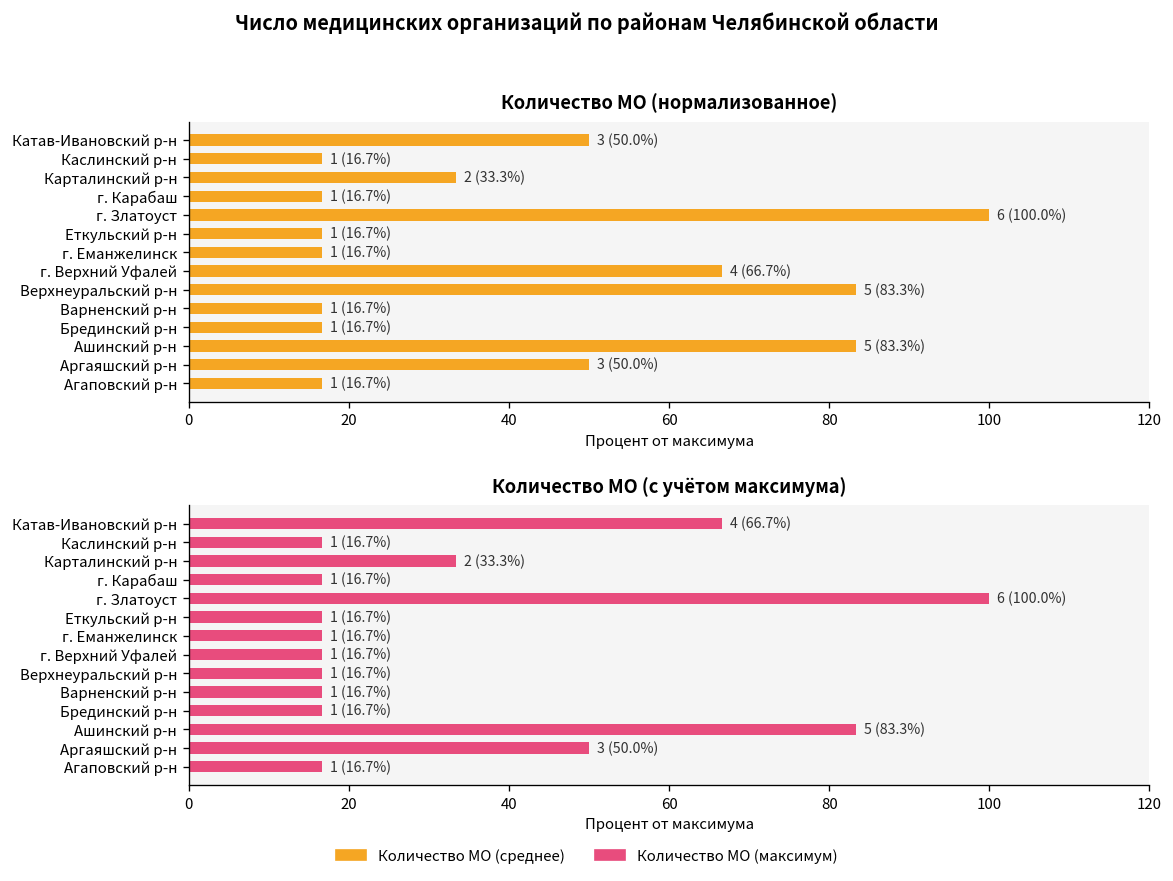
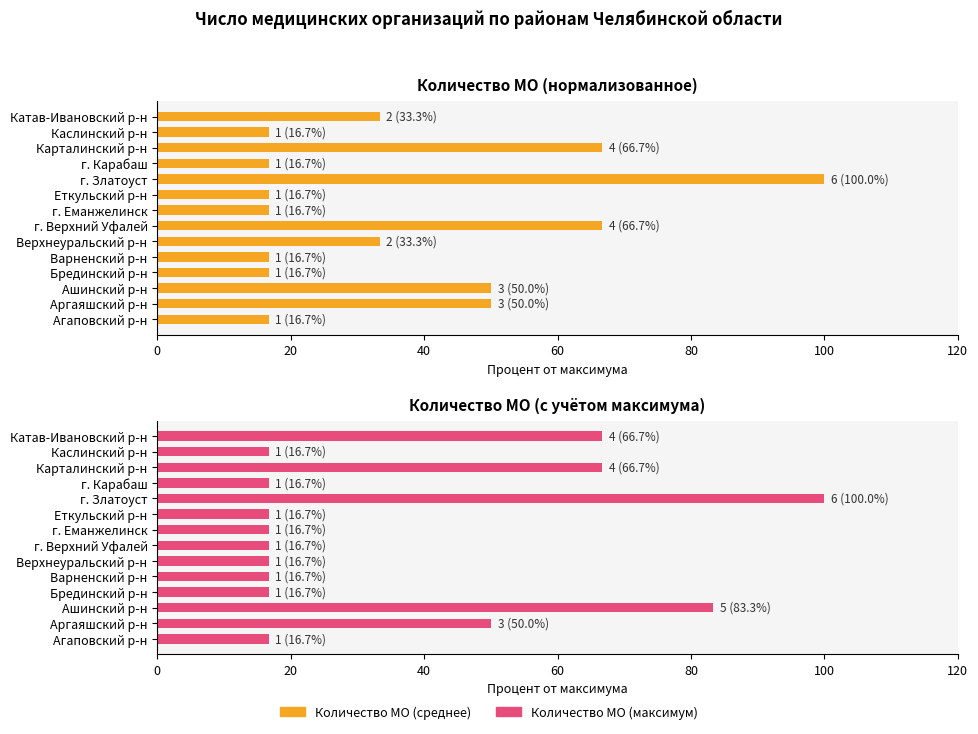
Количество МО (нормализованное), Катав-Ивановский р-н: 3 (50.0%) -> 2 (33.3%)
Количество МО (нормализованное), Карталинский р-н: 2 (33.3%) -> 4 (66.7%)
Количество МО (нормализованное), Верхнеуральский р-н: 5 (83.3%) -> 2 (33.3%)
Количество МО (нормализованное), Ашинский р-н: 5 (83.3%) -> 3 (50.0%)
Количество МО (с учётом максимума), Карталинский р-н: 2 (33.3%) -> 4 (66.7%)
